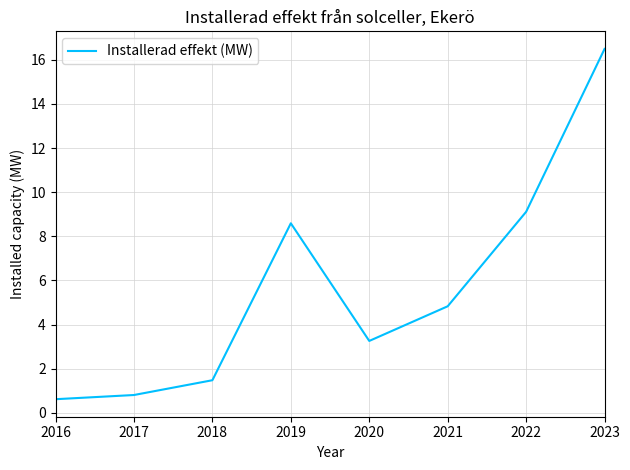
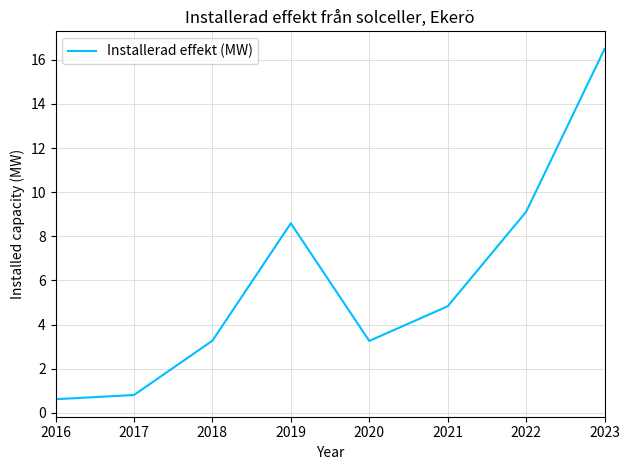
2018: 1.5 -> 3.3
